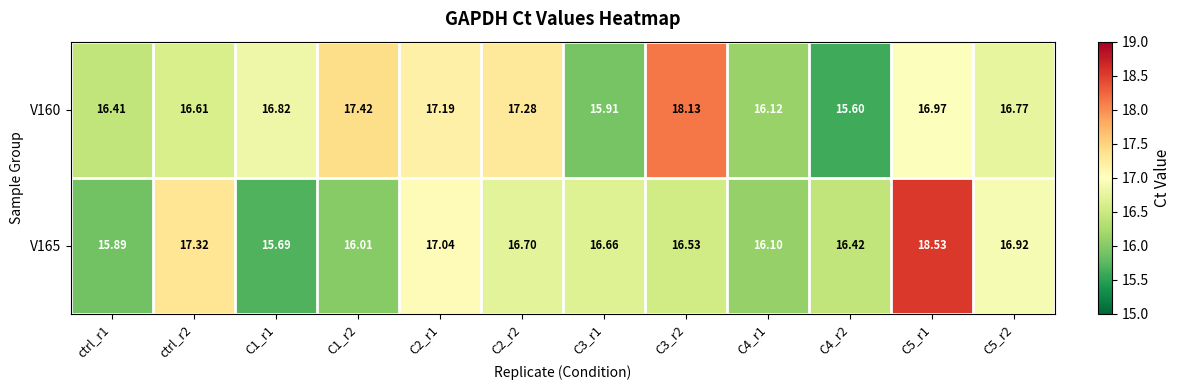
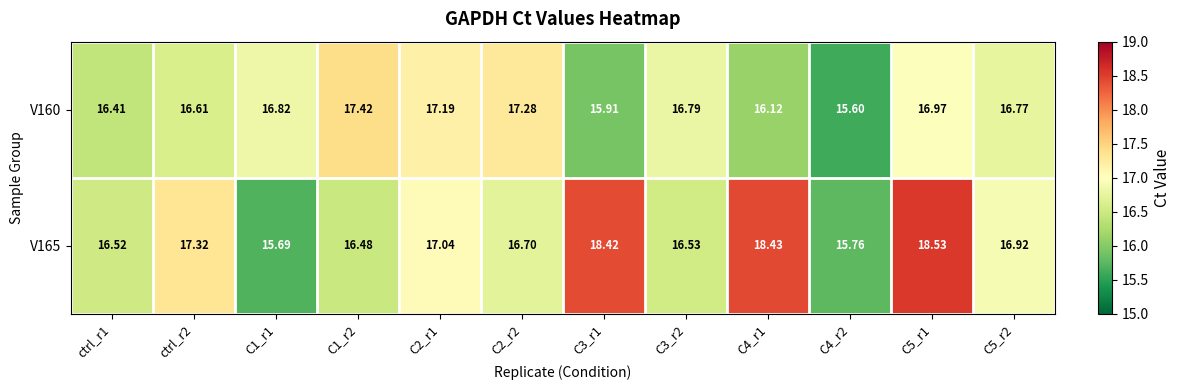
V160, C3_r2: 18.13 -> 16.79
V165, ctrl_r1: 15.89 -> 16.52
V165, C1_r2: 16.01 -> 16.48
V165, C3_r1: 16.66 -> 18.42
V165, C4_r1: 16.10 -> 18.43
V165, C4_r2: 16.42 -> 15.76
